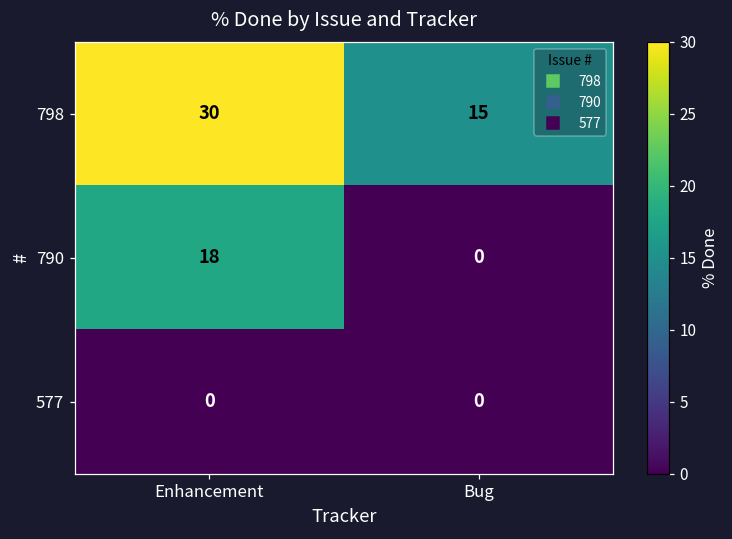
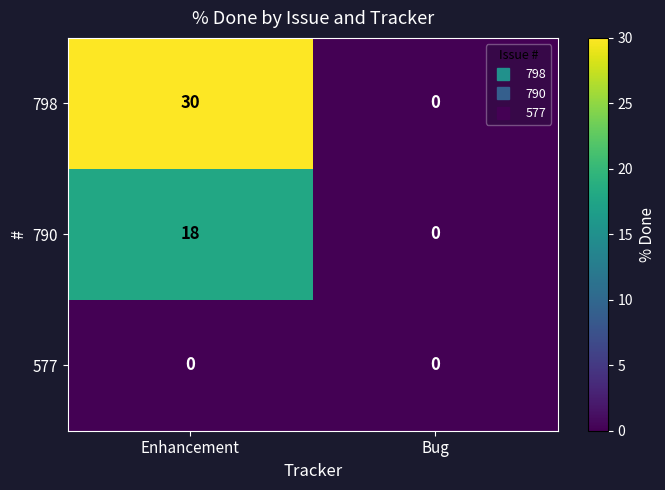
798, Bug: 15 -> 0
